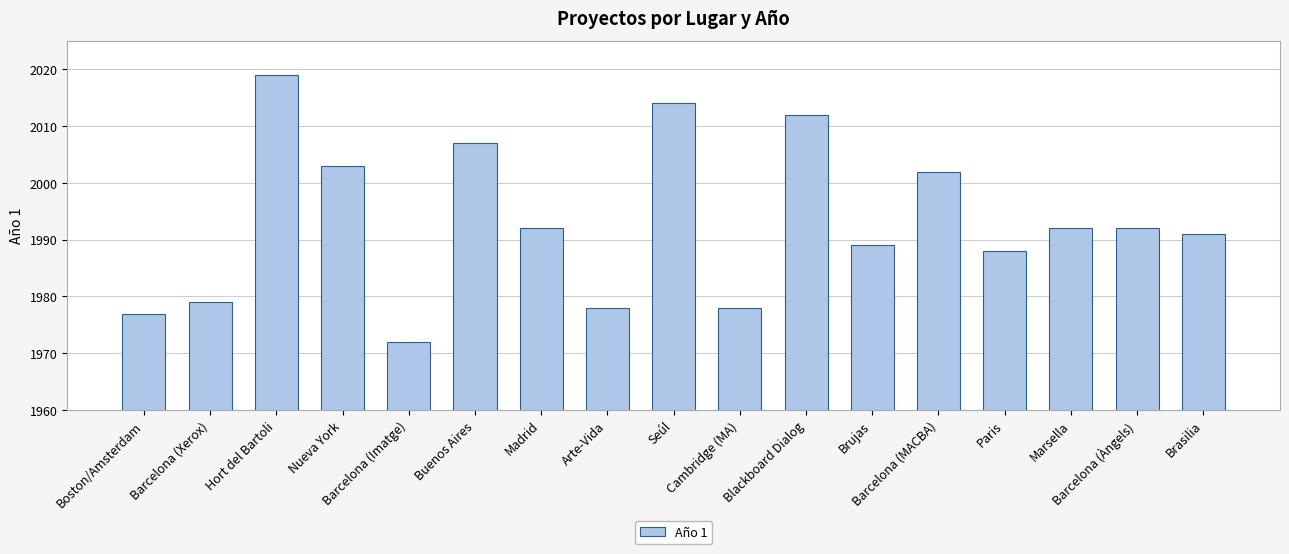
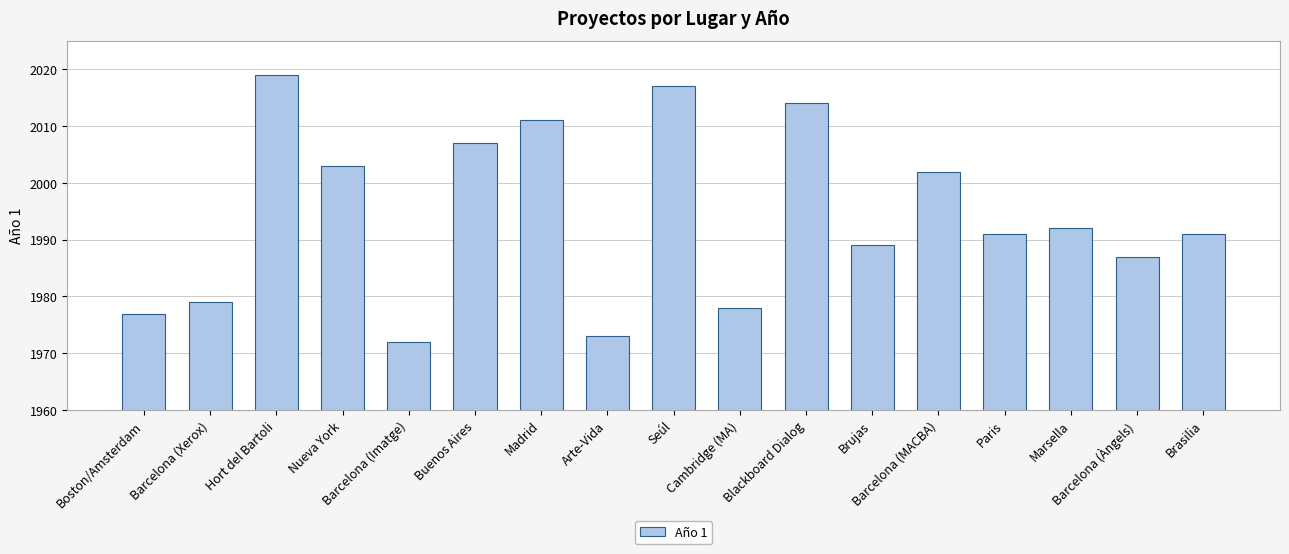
Madrid: 1992 -> 2011
Arte-Vida: 1978 -> 1973
Seúl: 2014 -> 2017
Blackboard Dialog: 2012 -> 2014
Paris: 1988 -> 1991
Barcelona (Àngels): 1992 -> 1987
